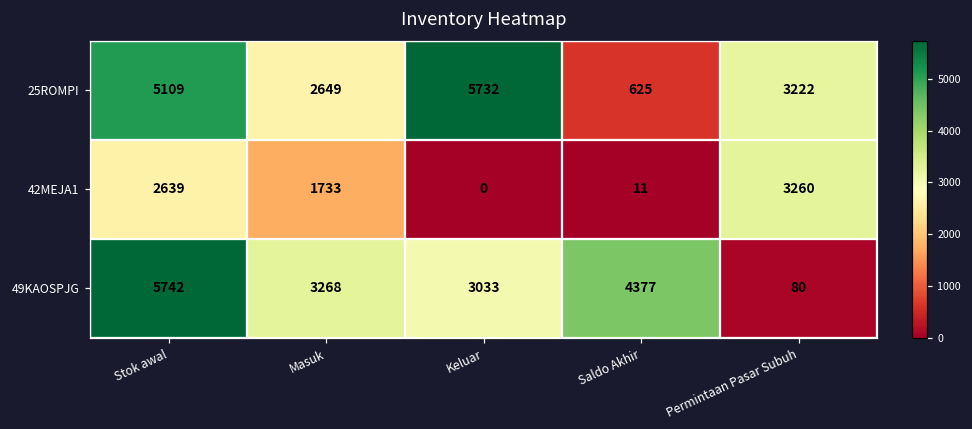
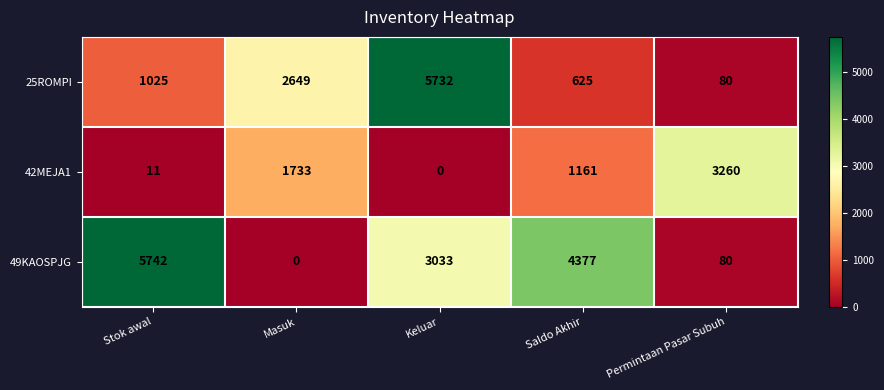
25ROMPI, Stok awal: 5109 -> 1025
25ROMPI, Permintaan Pasar Subuh: 3222 -> 80
42MEJA1, Stok awal: 2639 -> 11
42MEJA1, Saldo Akhir: 11 -> 1161
49KAOSPJG, Masuk: 3268 -> 0
